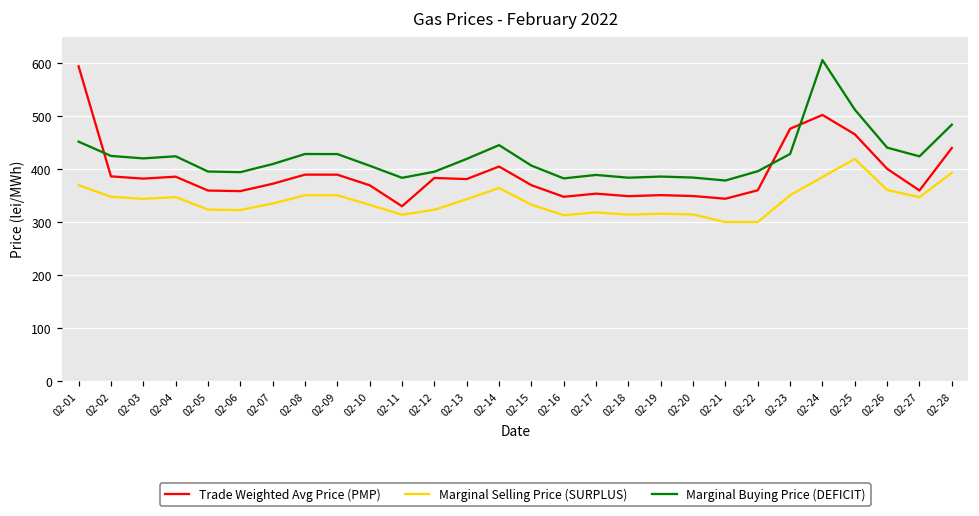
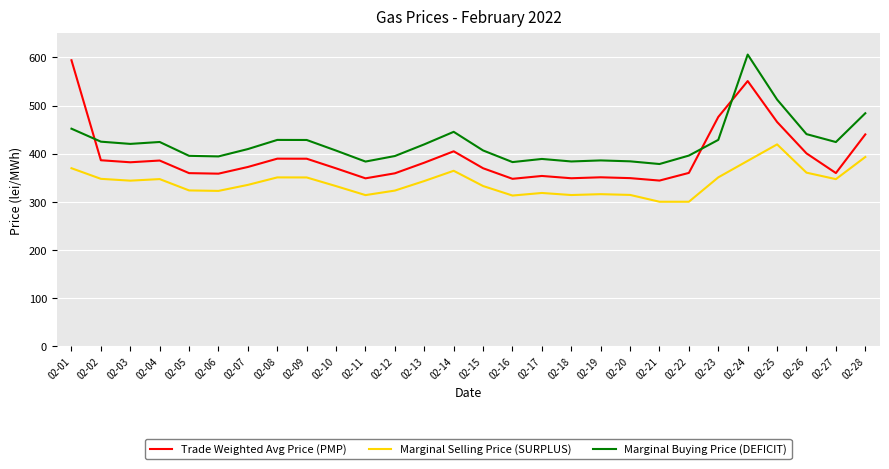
Trade Weighted Avg Price (PMP), 02-11: 330 -> 350
Trade Weighted Avg Price (PMP), 02-12: 380 -> 360
Trade Weighted Avg Price (PMP), 02-24: 500 -> 550
